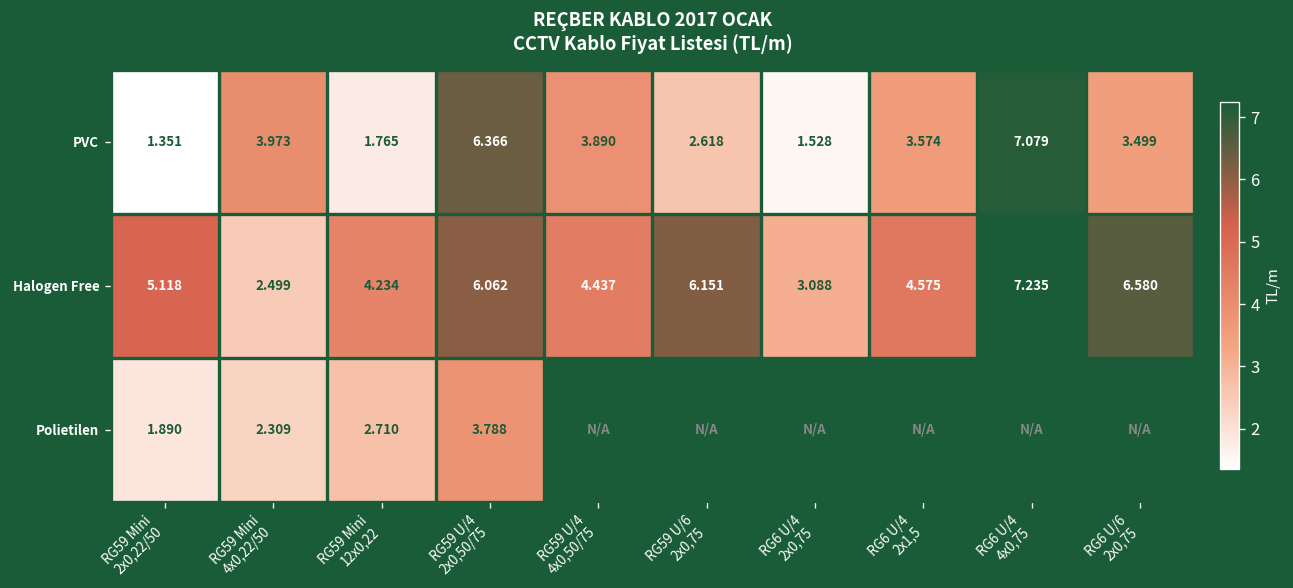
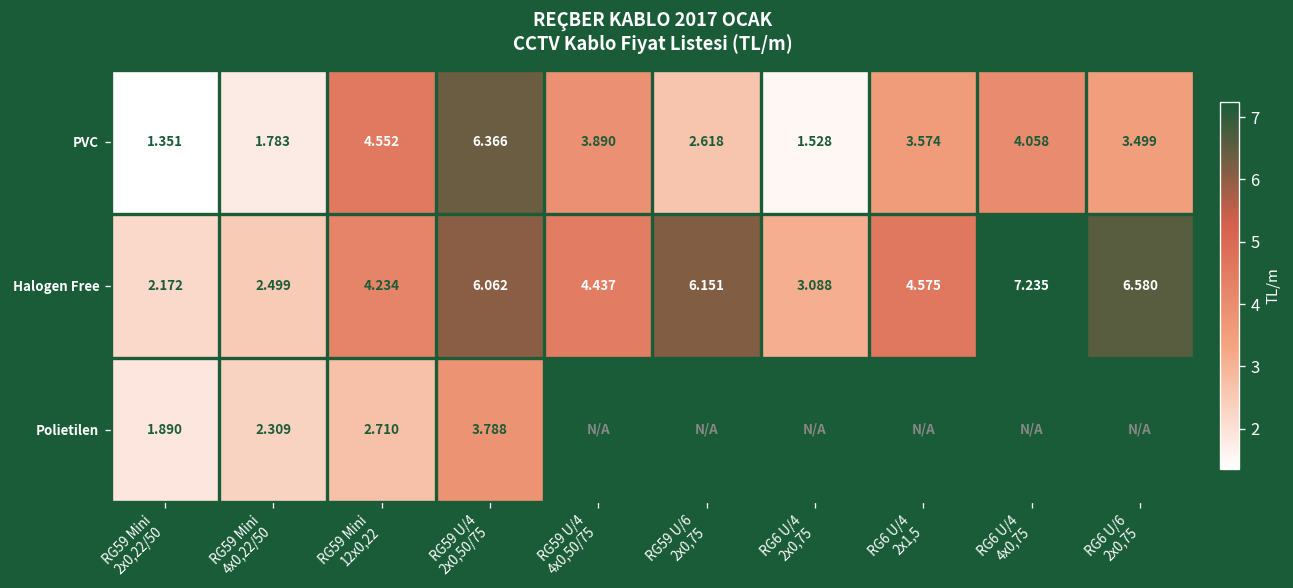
PVC, RG59 Mini 4x0,22/50: 3.973 -> 1.783
PVC, RG59 Mini 12x0,22: 1.765 -> 4.552
PVC, RG6 U/4 4x0,75: 7.079 -> 4.058
Halogen Free, RG59 Mini 2x0,22/50: 5.118 -> 2.172
